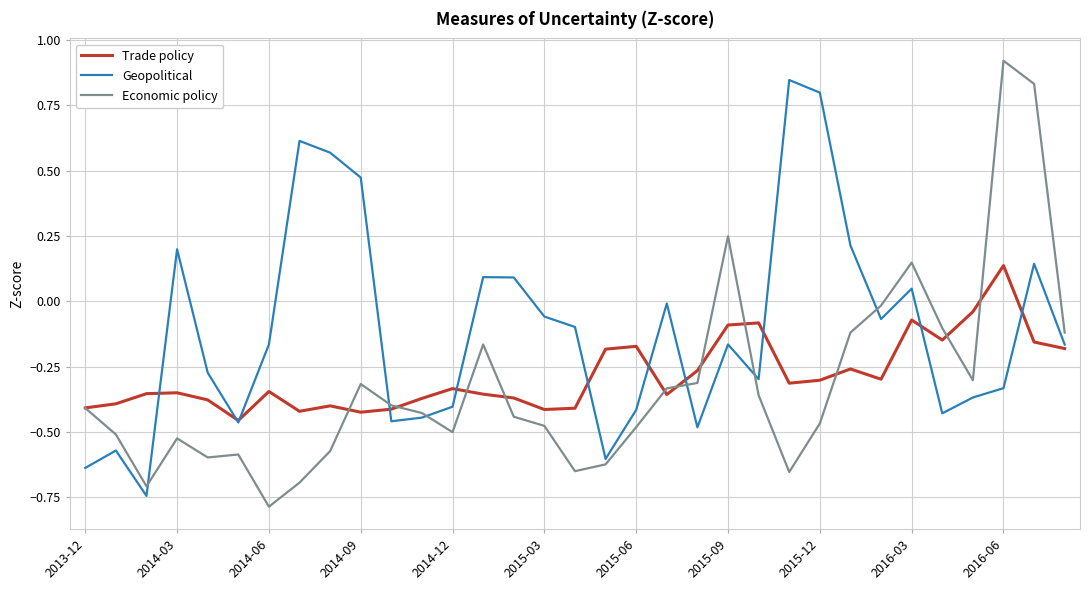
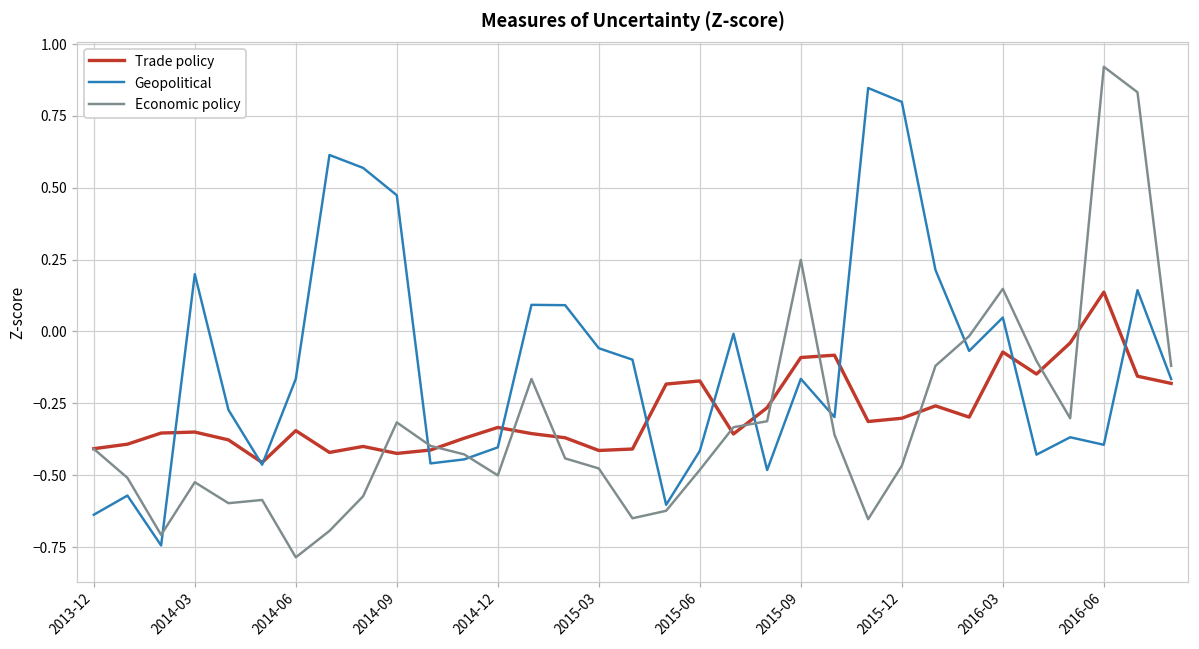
Geopolitical, 2016-06: -0.33 -> -0.39
